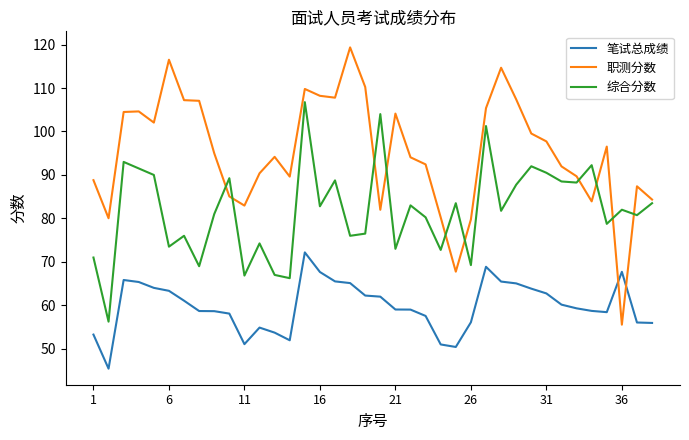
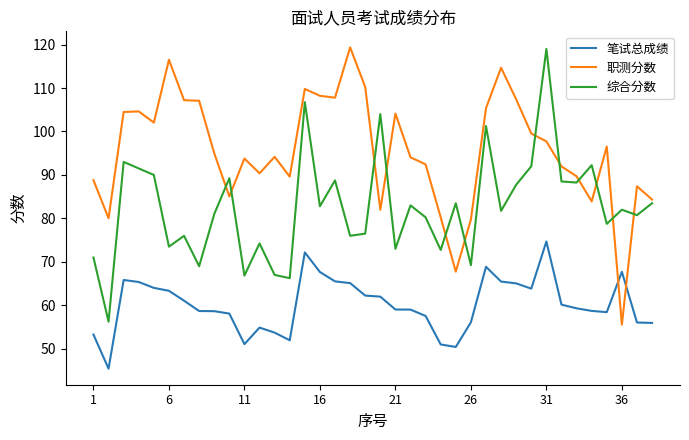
职测分数, 11: 83 -> 94
笔试总成绩, 31: 63 -> 75
综合分数, 31: 91 -> 119
